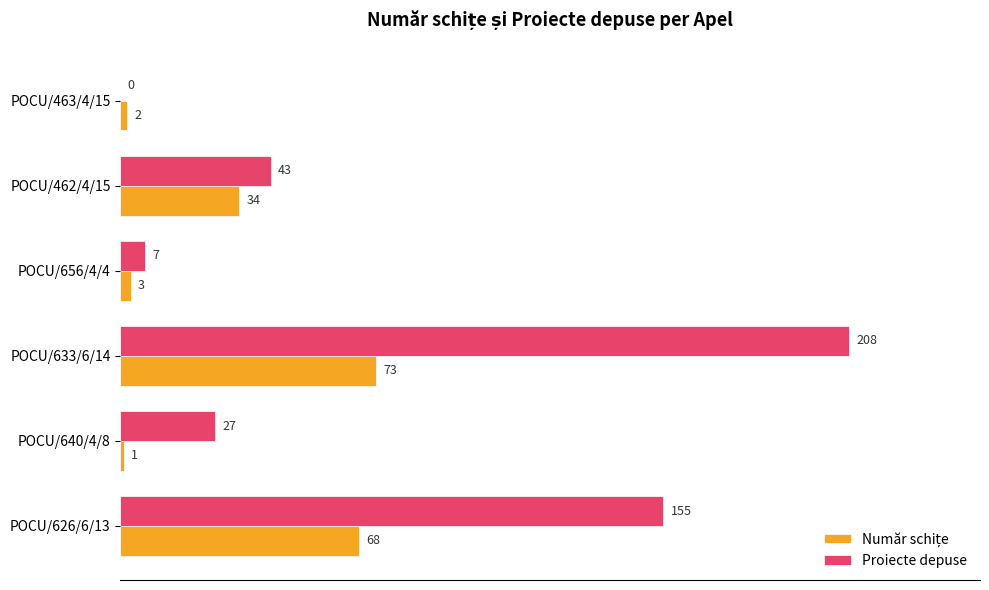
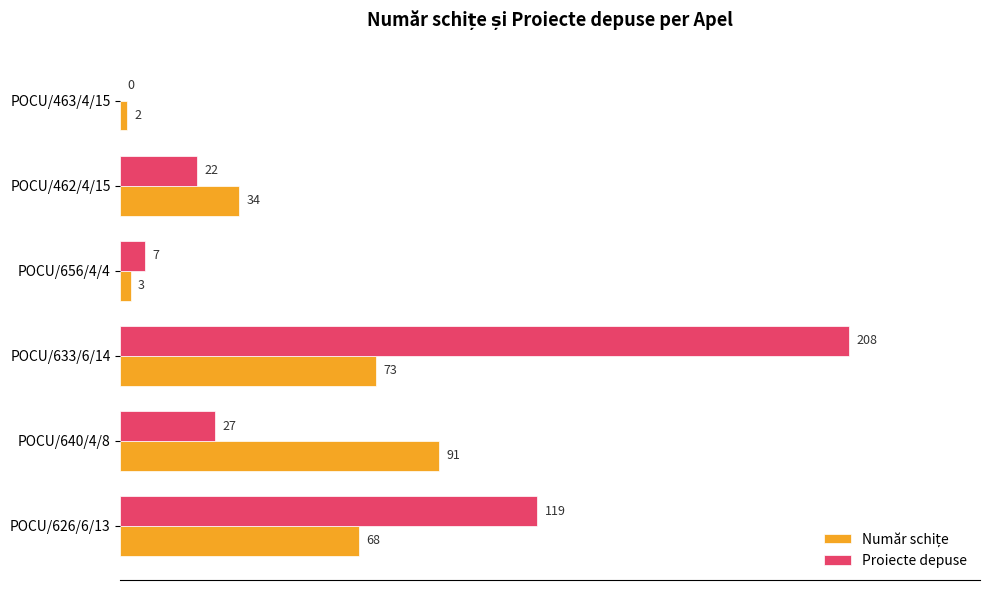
Proiecte depuse, POCU/462/4/15: 43 -> 22
Număr schițe, POCU/640/4/8: 1 -> 91
Proiecte depuse, POCU/626/6/13: 155 -> 119
